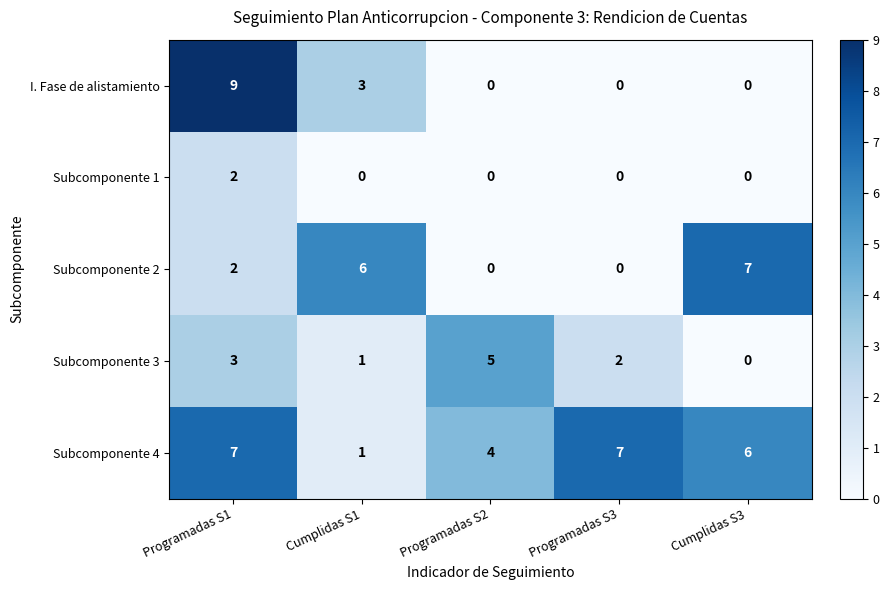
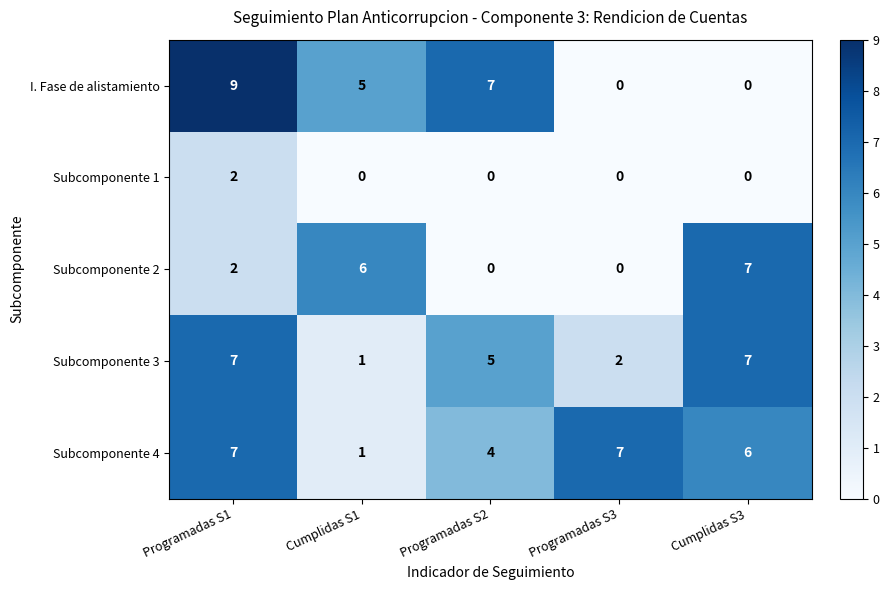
I. Fase de alistamiento, Cumplidas S1: 3 -> 5
I. Fase de alistamiento, Programadas S2: 0 -> 7
Subcomponente 3, Programadas S1: 3 -> 7
Subcomponente 3, Cumplidas S3: 0 -> 7
